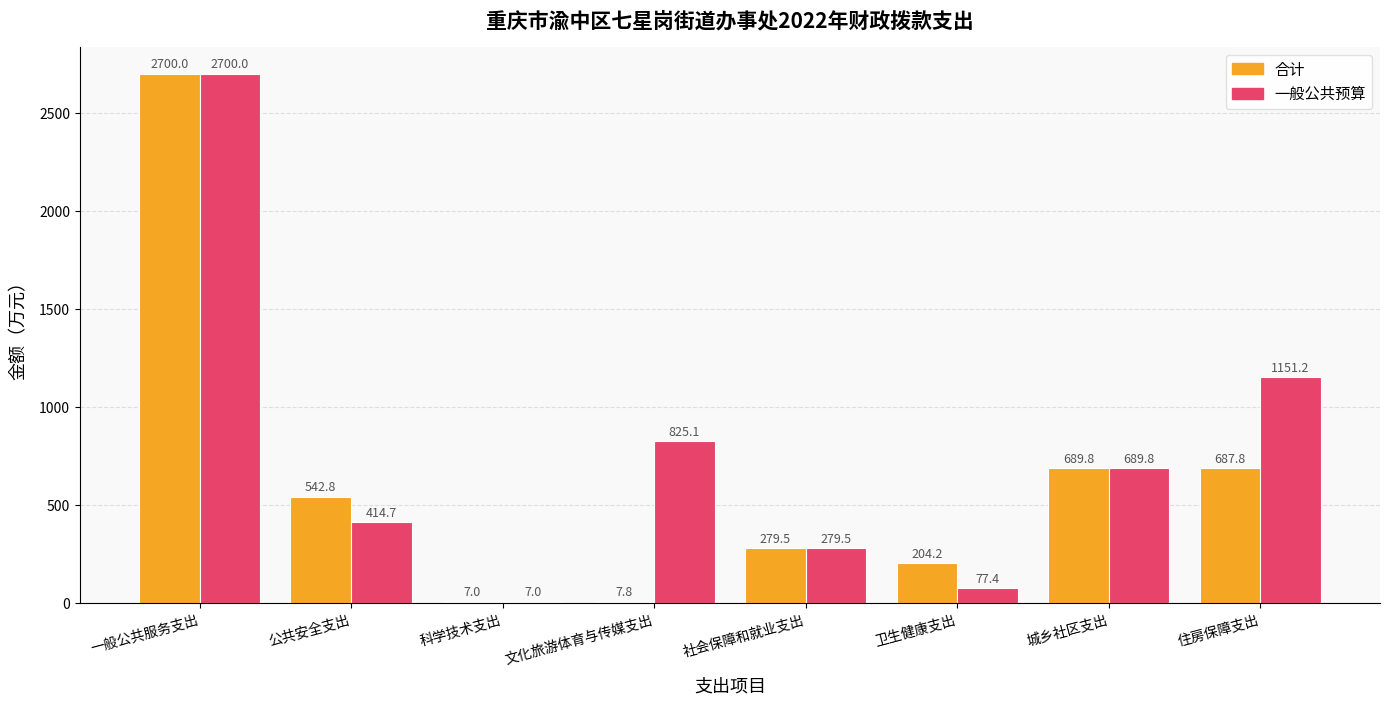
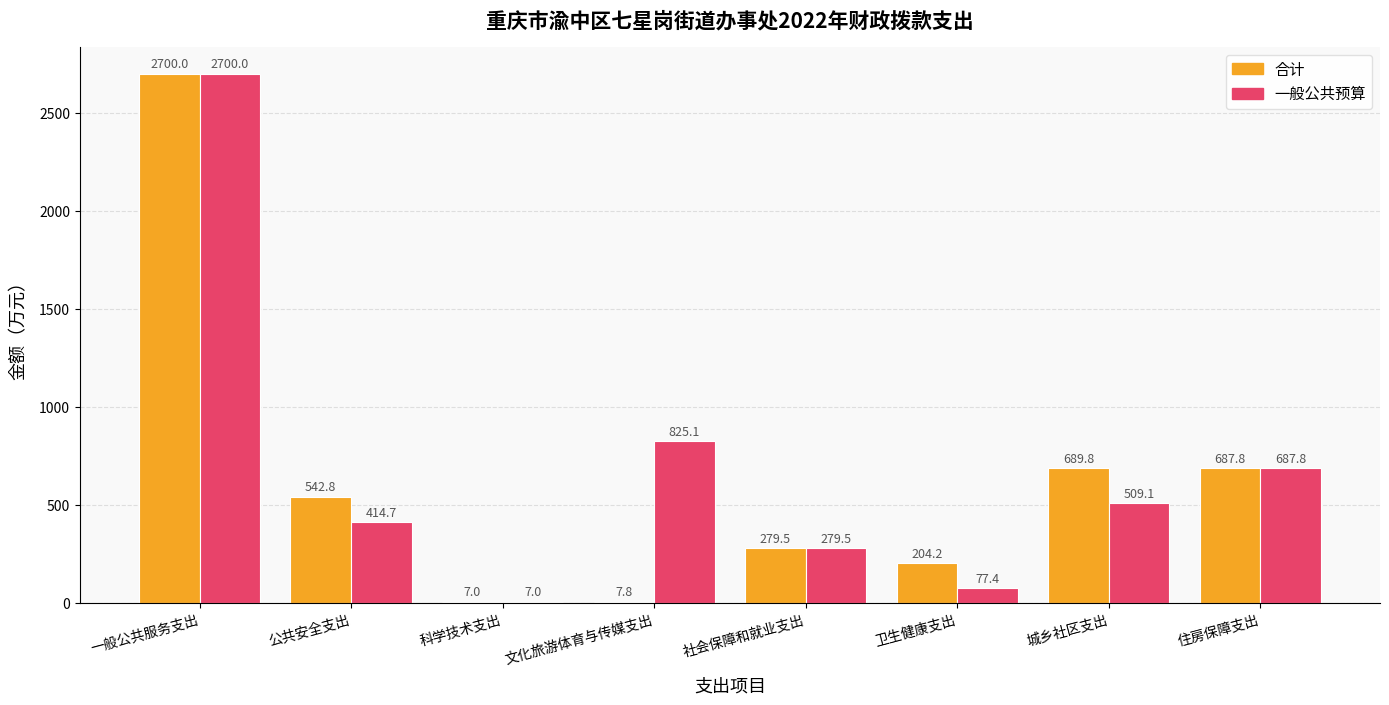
一般公共预算, 城乡社区支出: 689.8 -> 509.1
一般公共预算, 住房保障支出: 1151.2 -> 687.8
